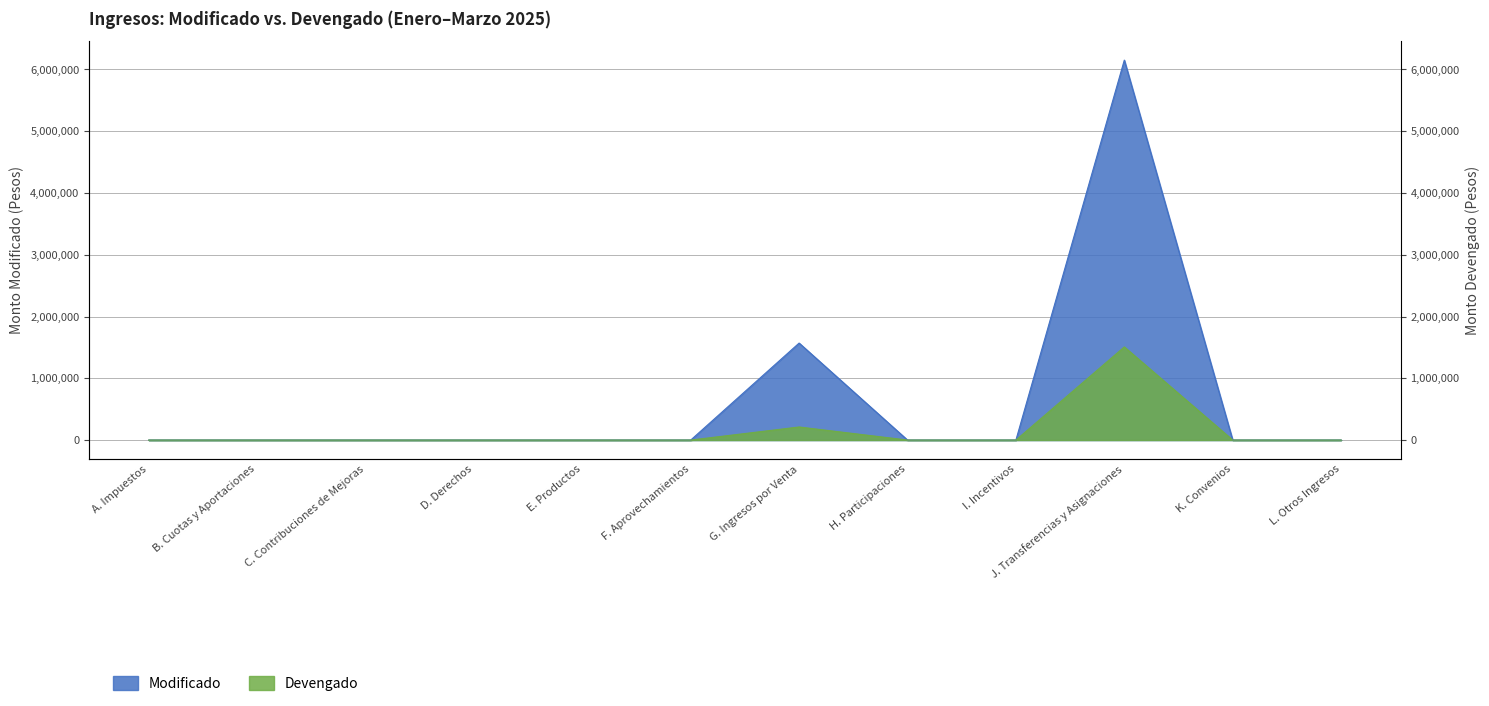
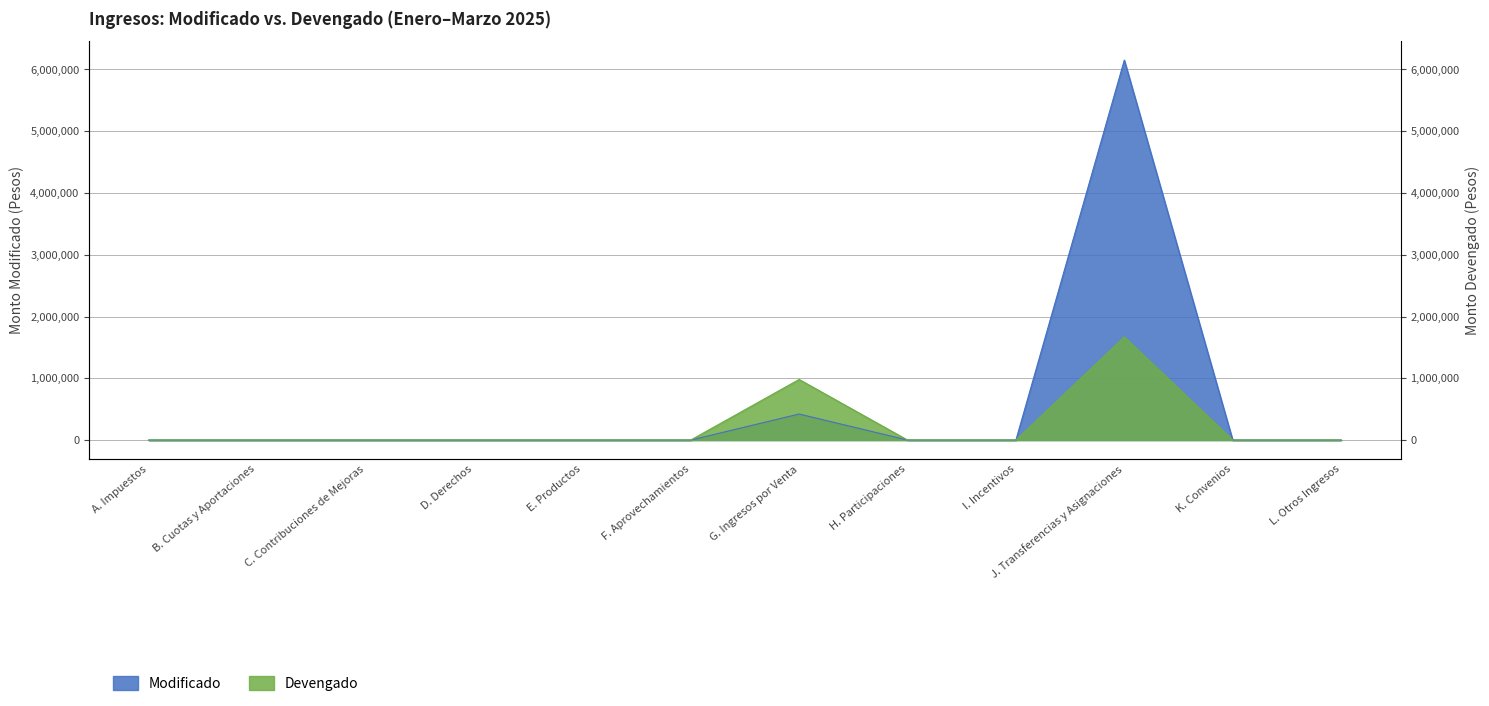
Modificado, G. Ingresos por Venta: 1,600,000 -> 400,000
Devengado, G. Ingresos por Venta: 200,000 -> 1,000,000
Devengado, J. Transferencias y Asignaciones: 1,500,000 -> 1,700,000
